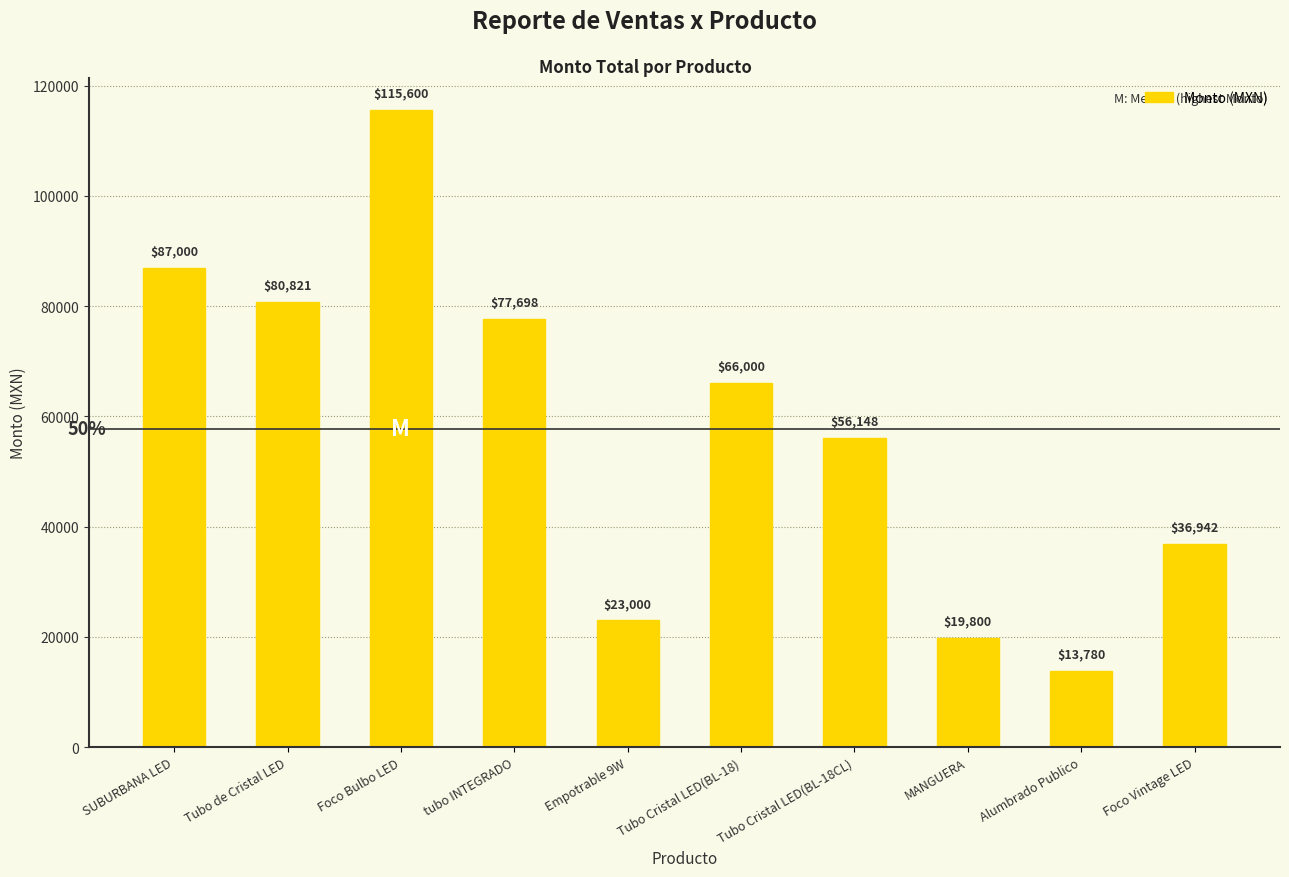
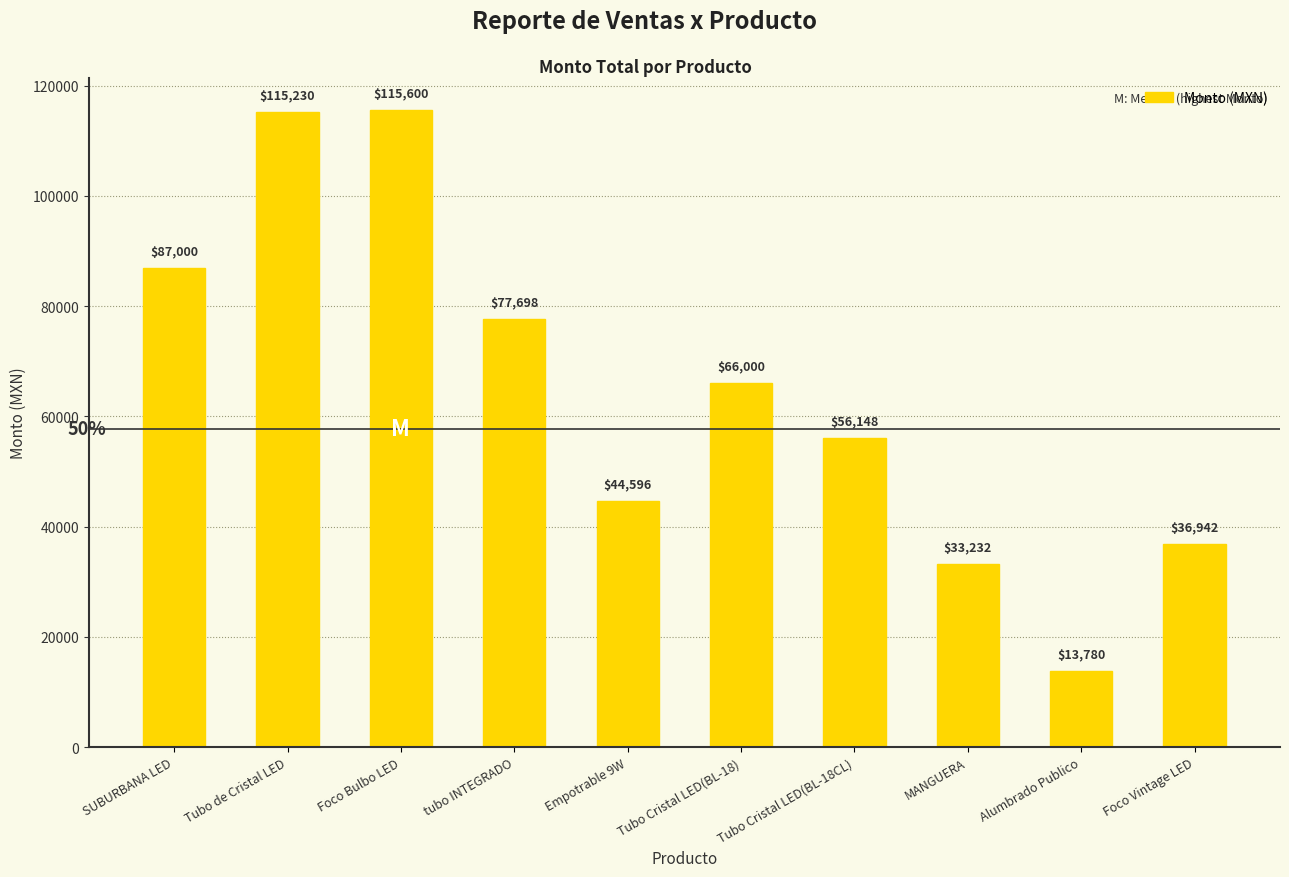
Tubo de Cristal LED: $80,821 -> $115,230
Empotrable 9W: $23,000 -> $44,596
MANGUERA: $19,800 -> $33,232
